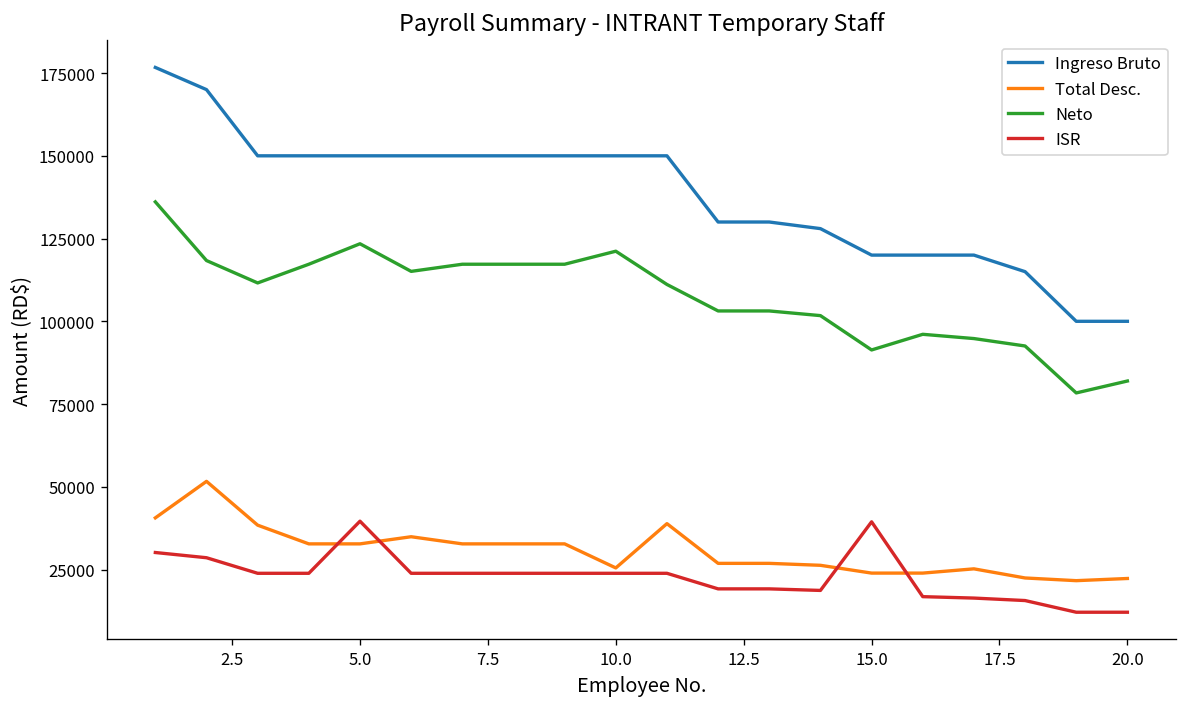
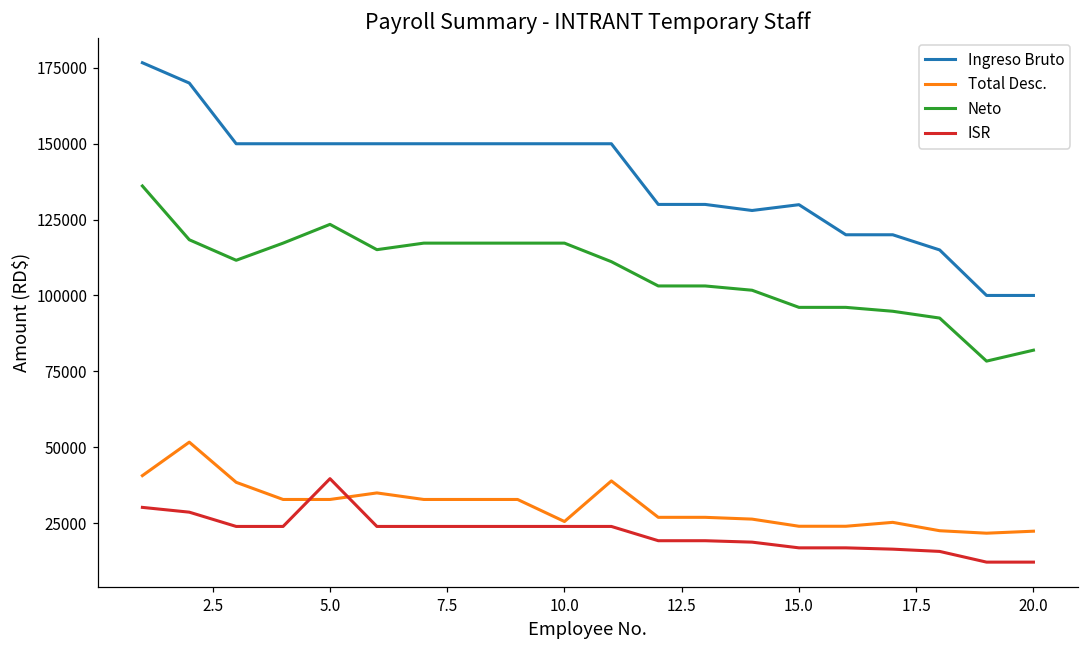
Neto, 10.0: 121000 -> 117000
Ingreso Bruto, 15.0: 120000 -> 130000
Neto, 15.0: 91000 -> 96000
ISR, 15.0: 39000 -> 17000
